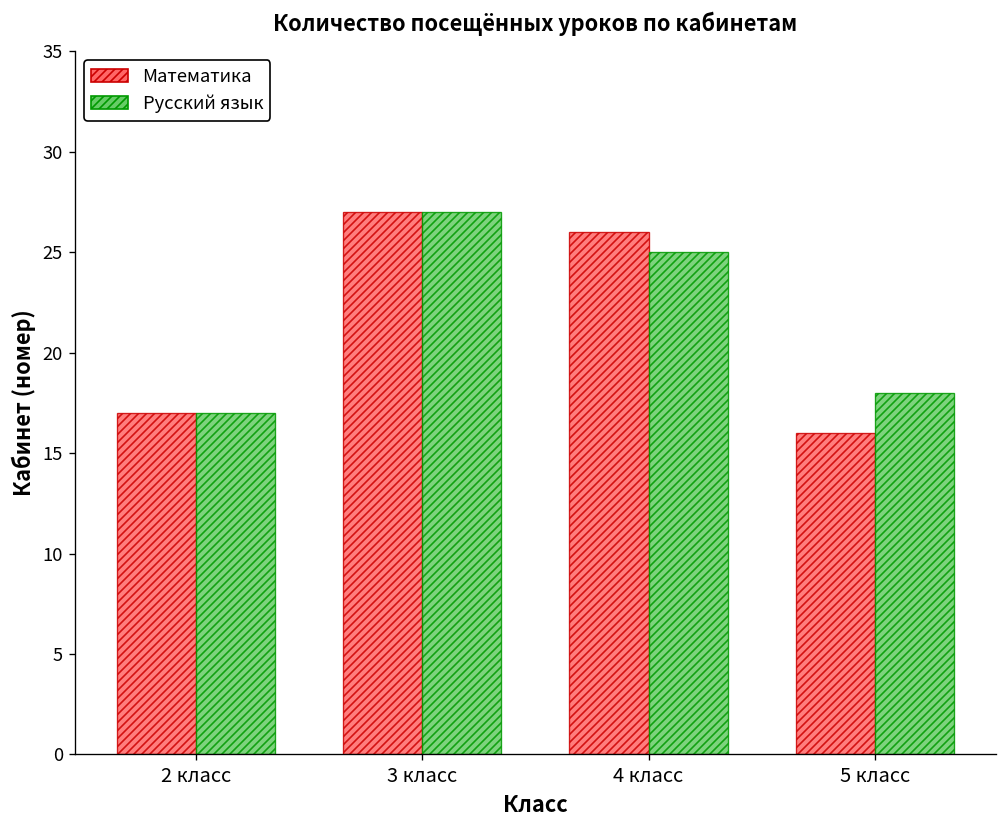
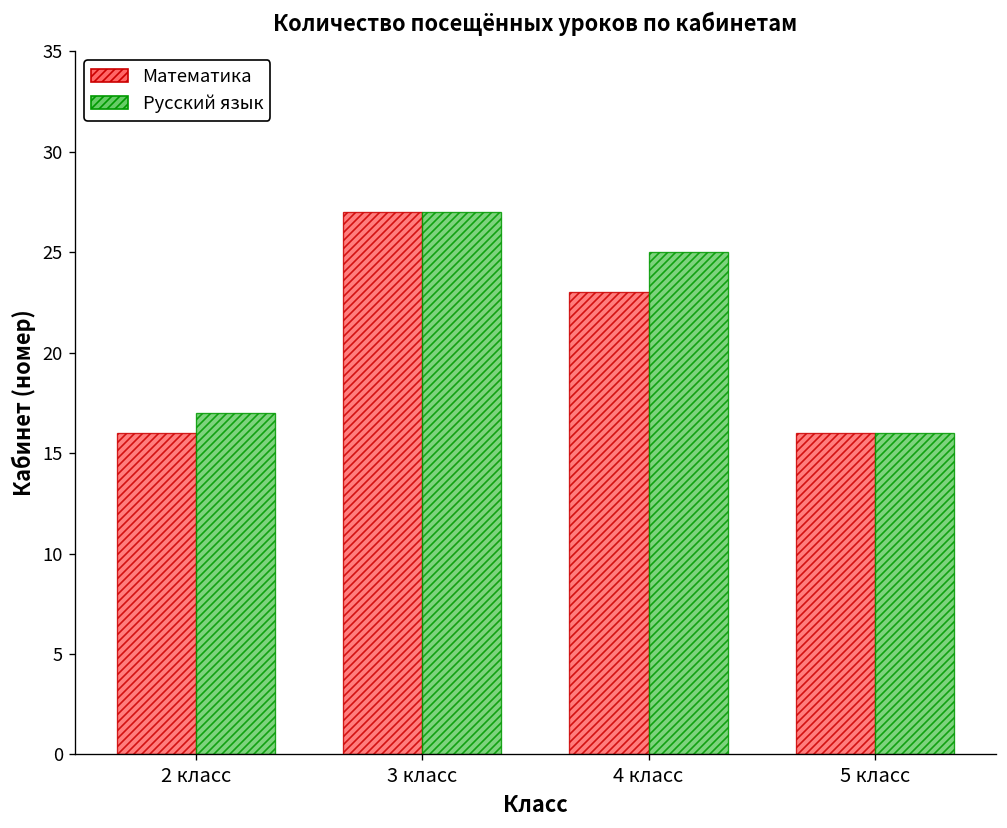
Математика, 2 класс: 17 -> 16
Математика, 4 класс: 26 -> 23
Русский язык, 5 класс: 18 -> 16
